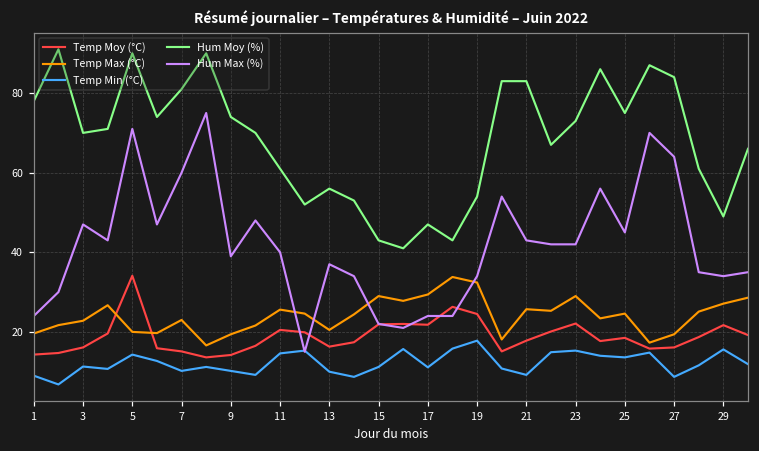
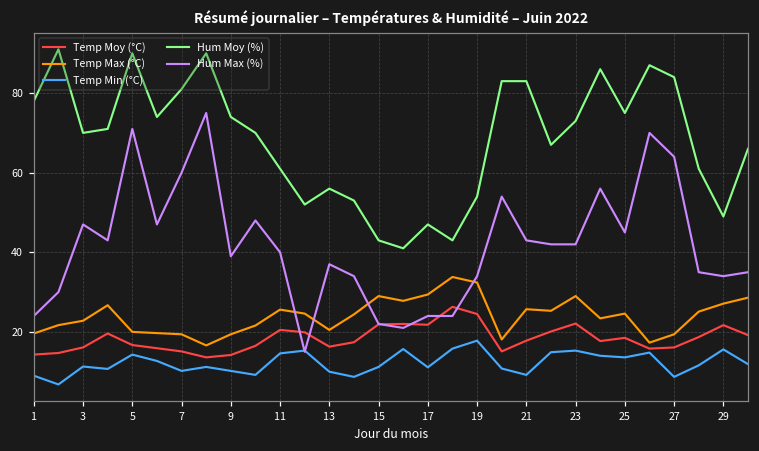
Temp Moy (°C), 5: 34 -> 17
Temp Max (°C), 7: 23 -> 19
